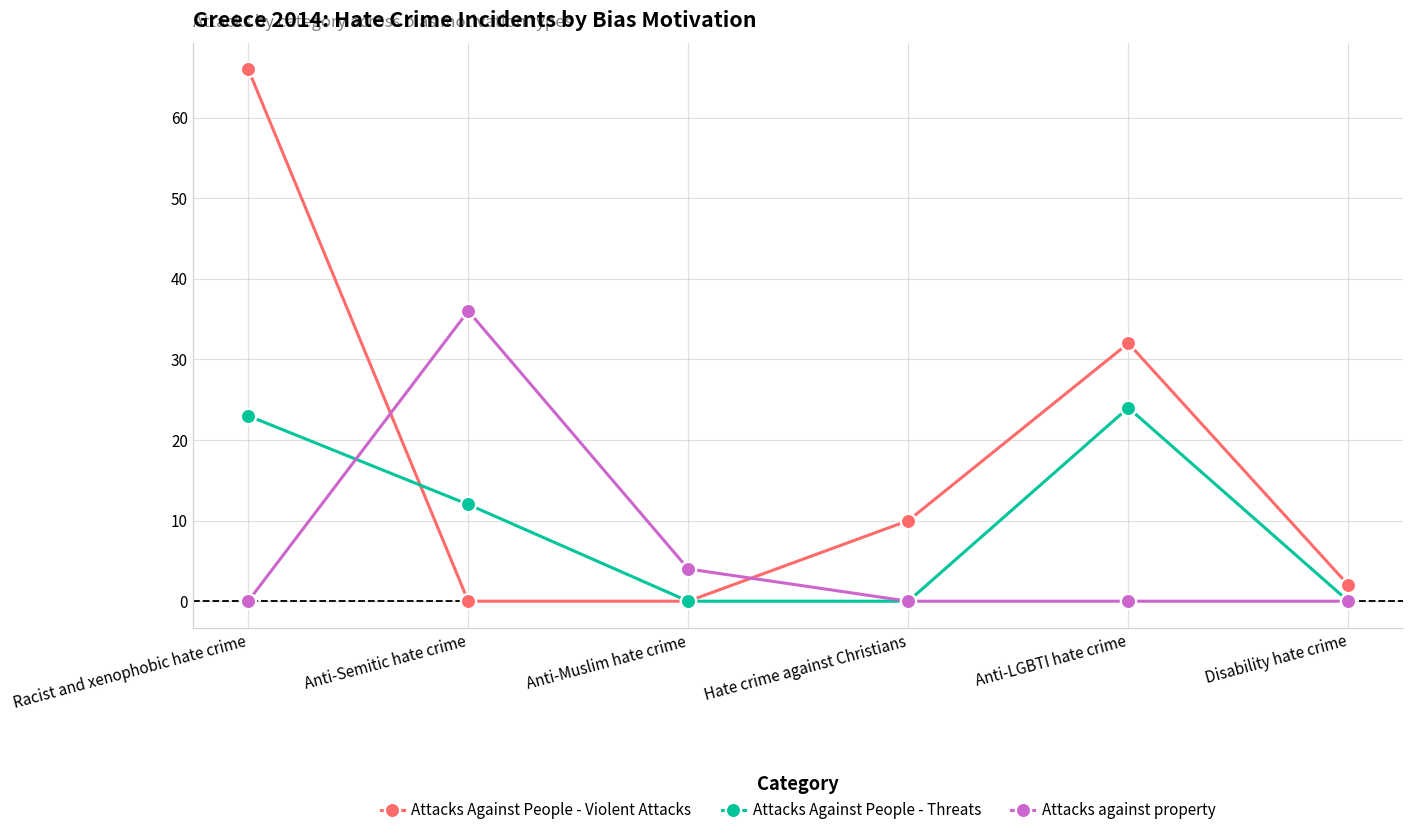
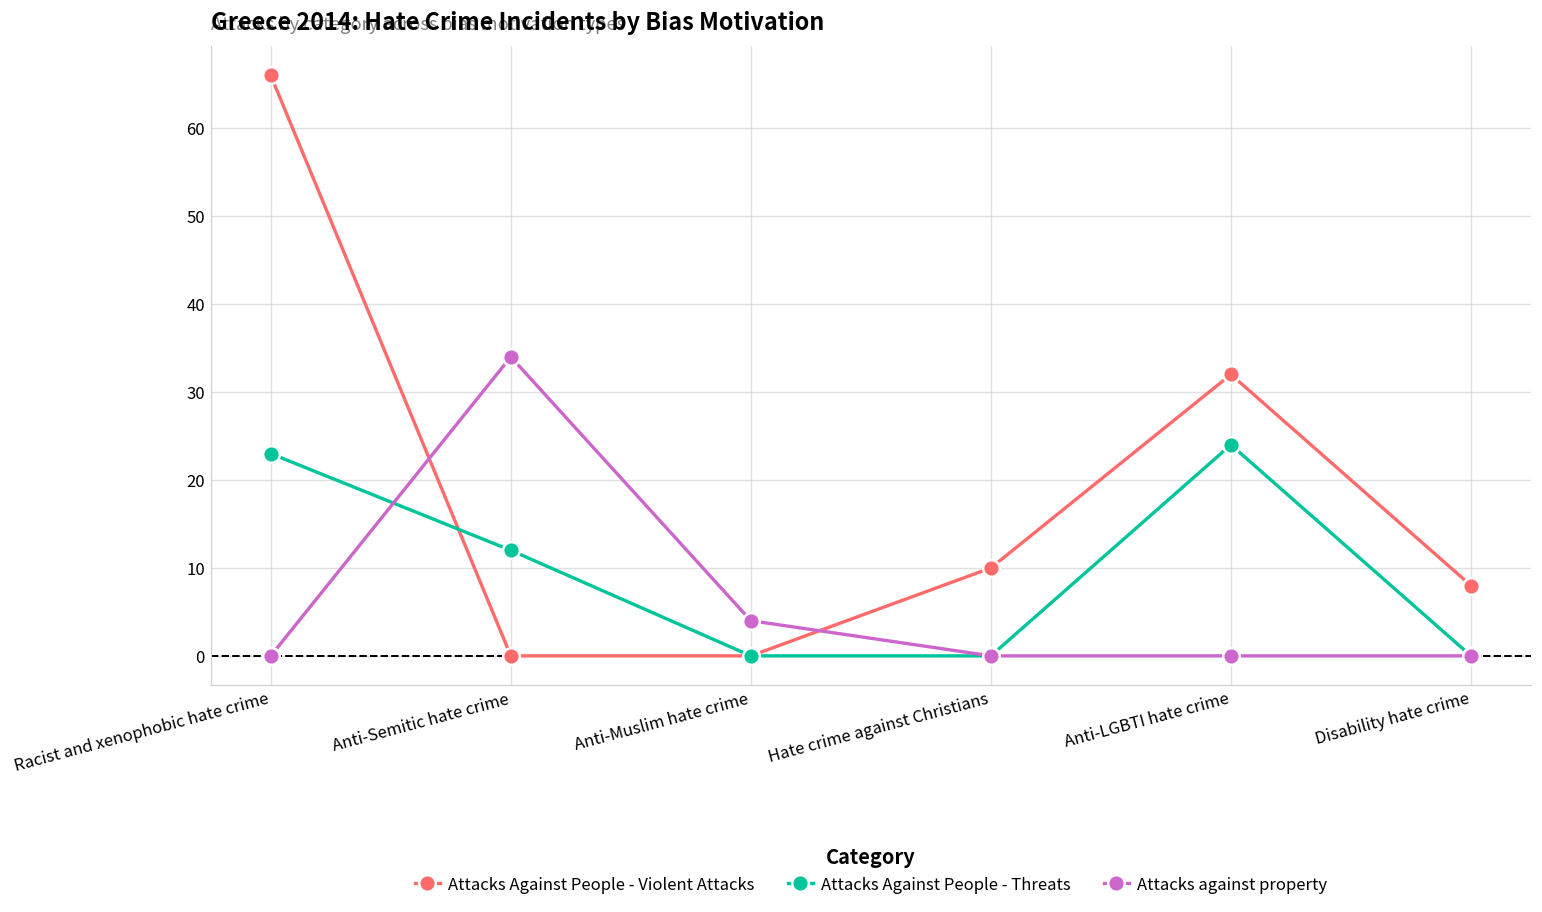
Attacks against property, Anti-Semitic hate crime: 36 -> 34
Attacks Against People - Violent Attacks, Disability hate crime: 2 -> 8
